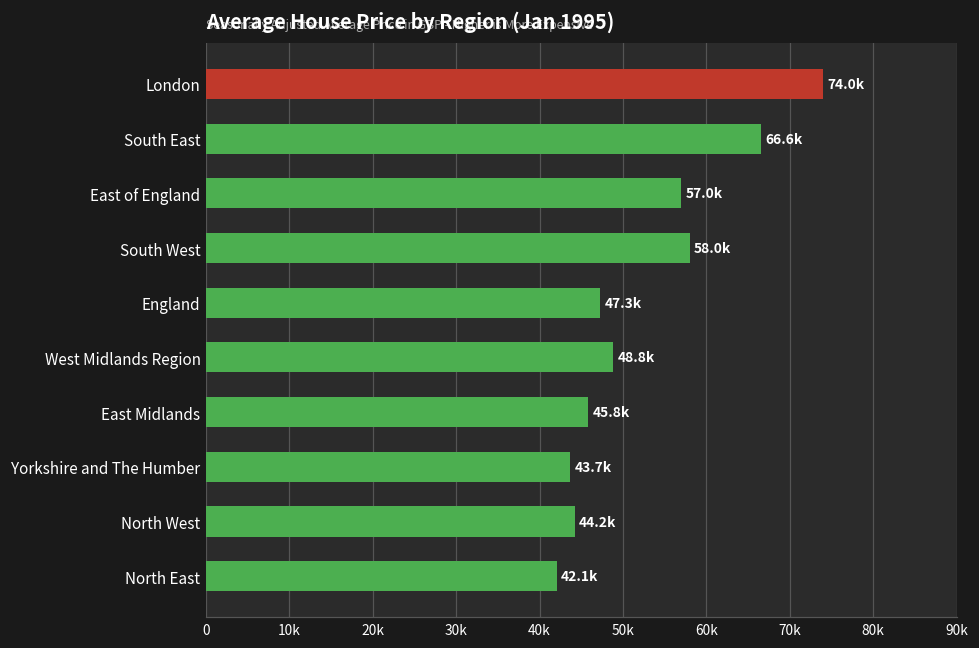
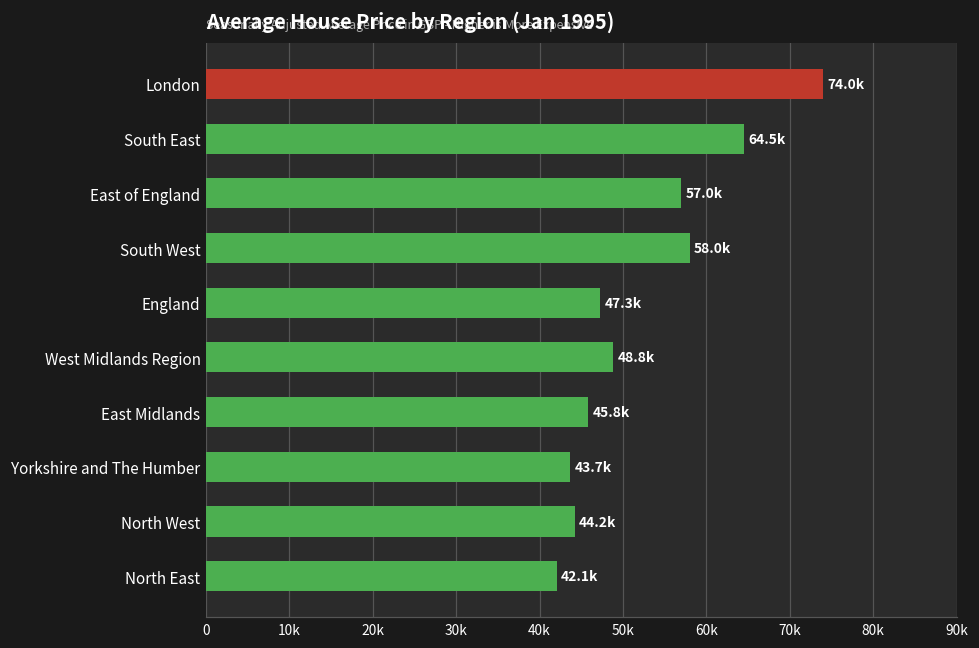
South East: 66.6k -> 64.5k
